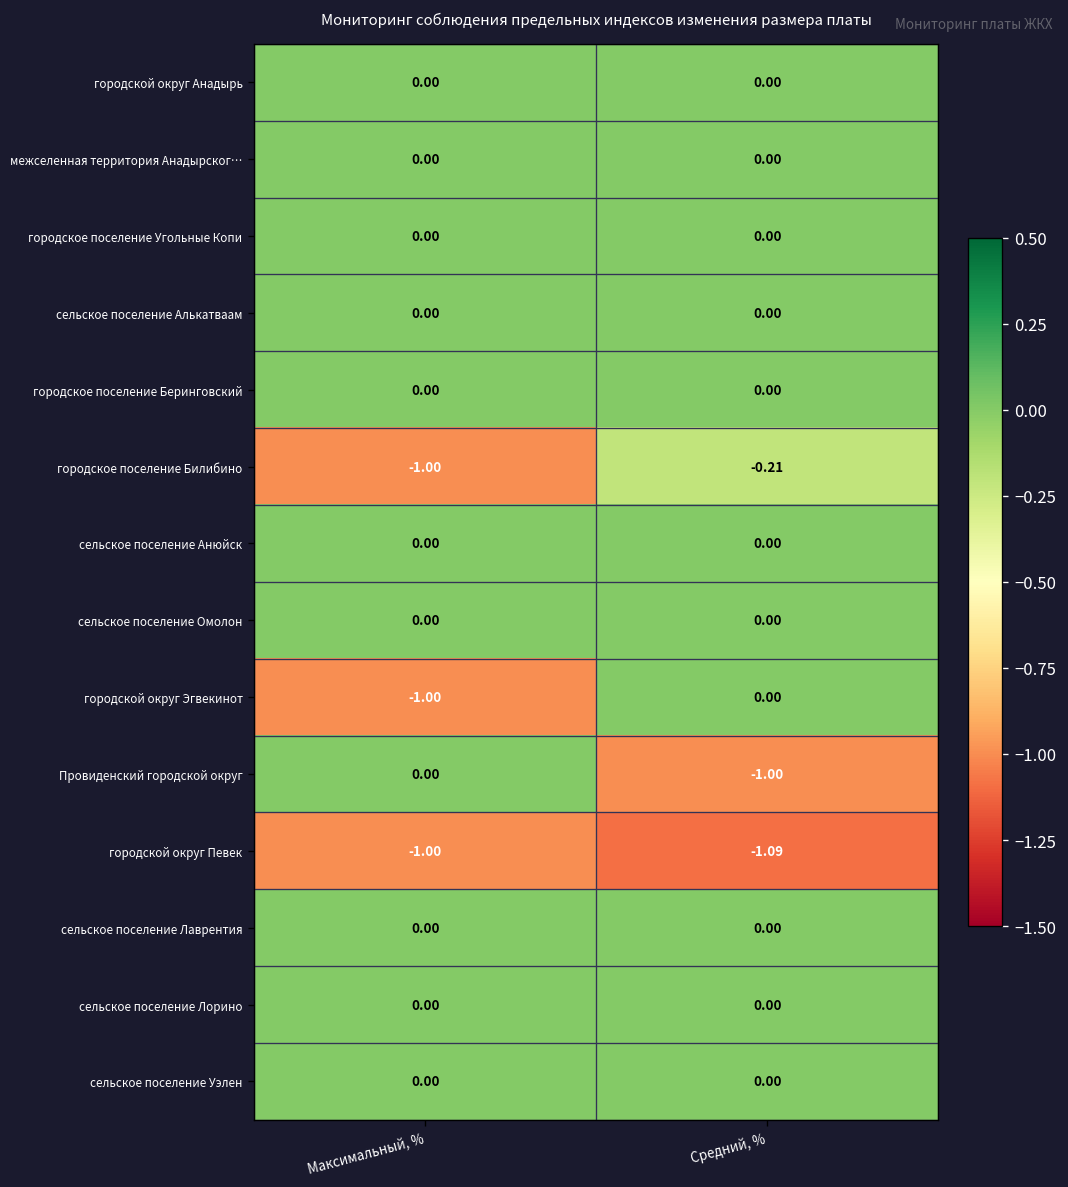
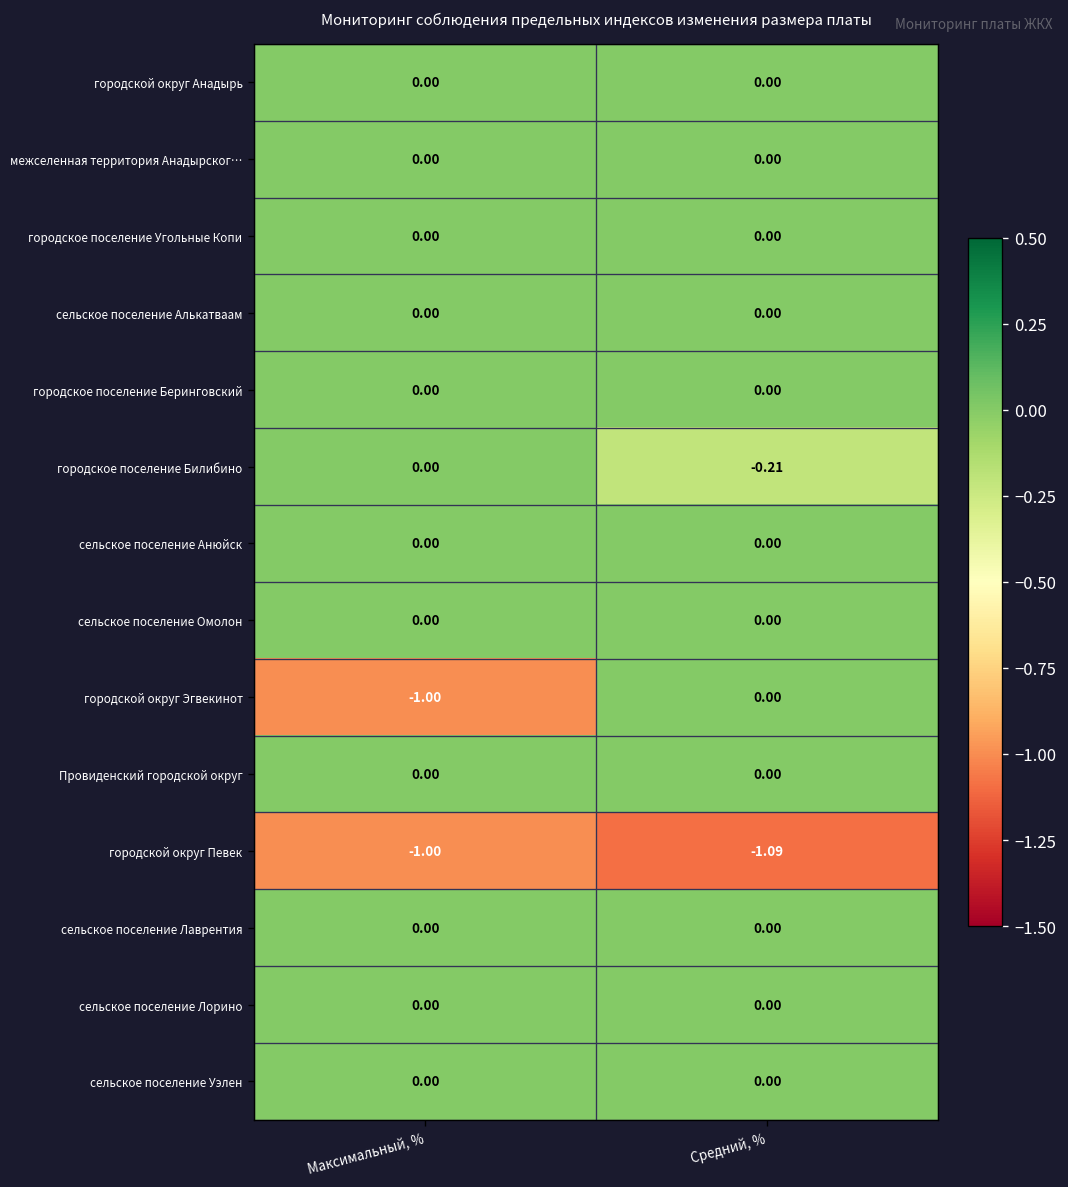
городское поселение Билибино, Максимальный, %: -1.00 -> 0.00
Провиденский городской округ, Средний, %: -1.00 -> 0.00
